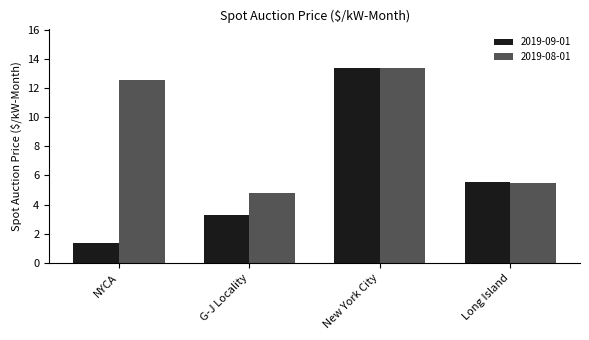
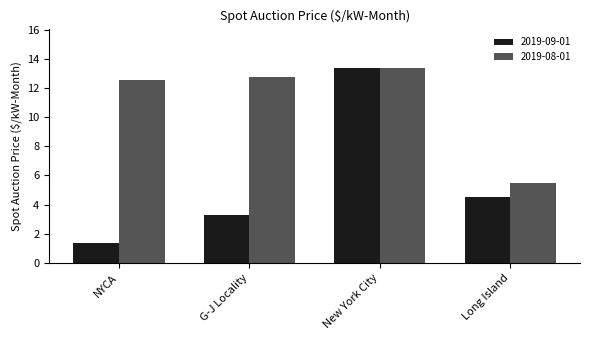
2019-08-01, G-J Locality: 4.8 -> 12.8
2019-09-01, Long Island: 5.5 -> 4.5
